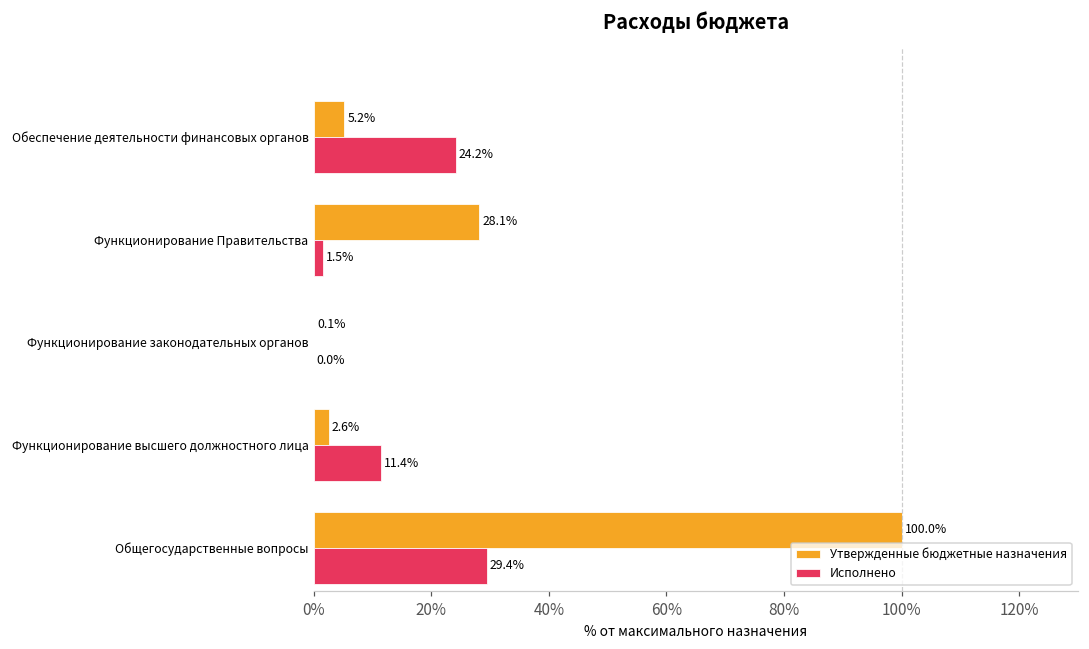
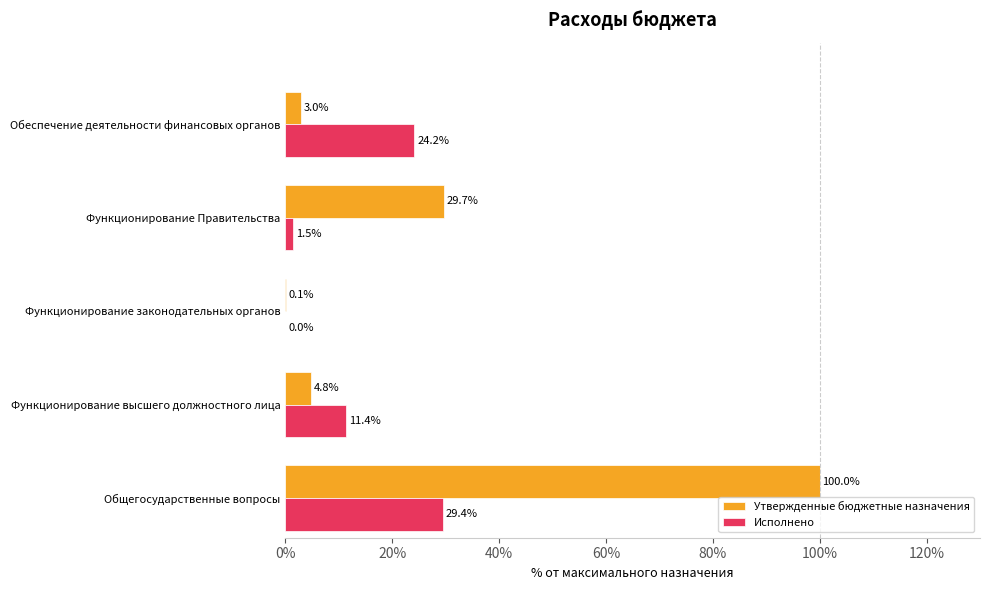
Утвержденные бюджетные назначения, Обеспечение деятельности финансовых органов: 5.2% -> 3.0%
Утвержденные бюджетные назначения, Функционирование Правительства: 28.1% -> 29.7%
Утвержденные бюджетные назначения, Функционирование высшего должностного лица: 2.6% -> 4.8%
